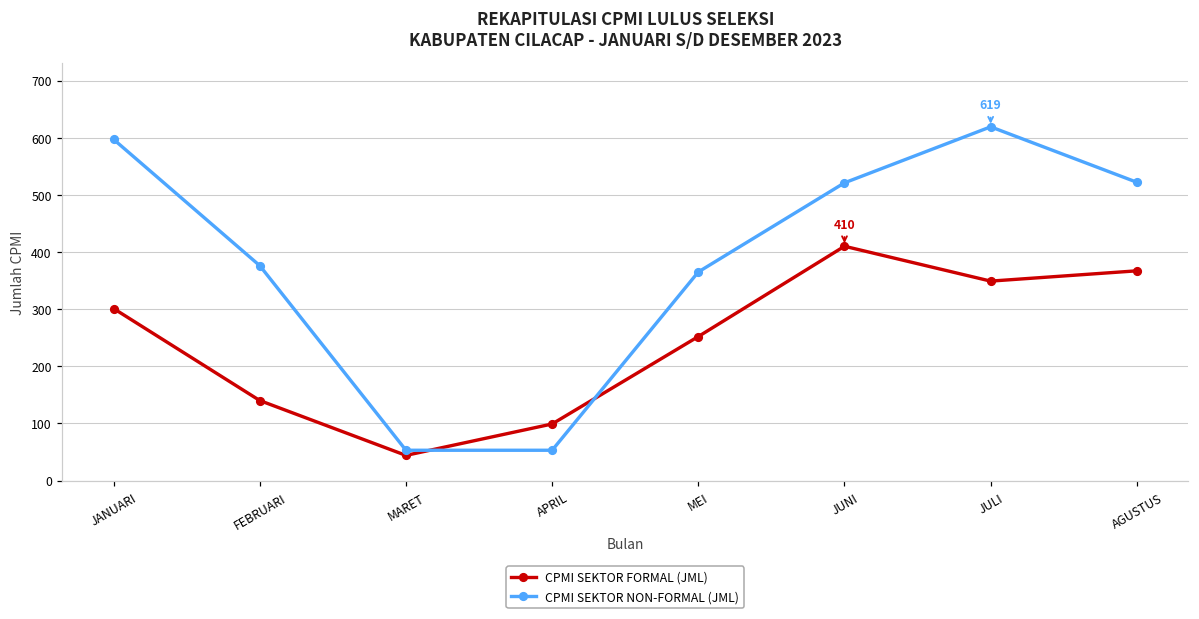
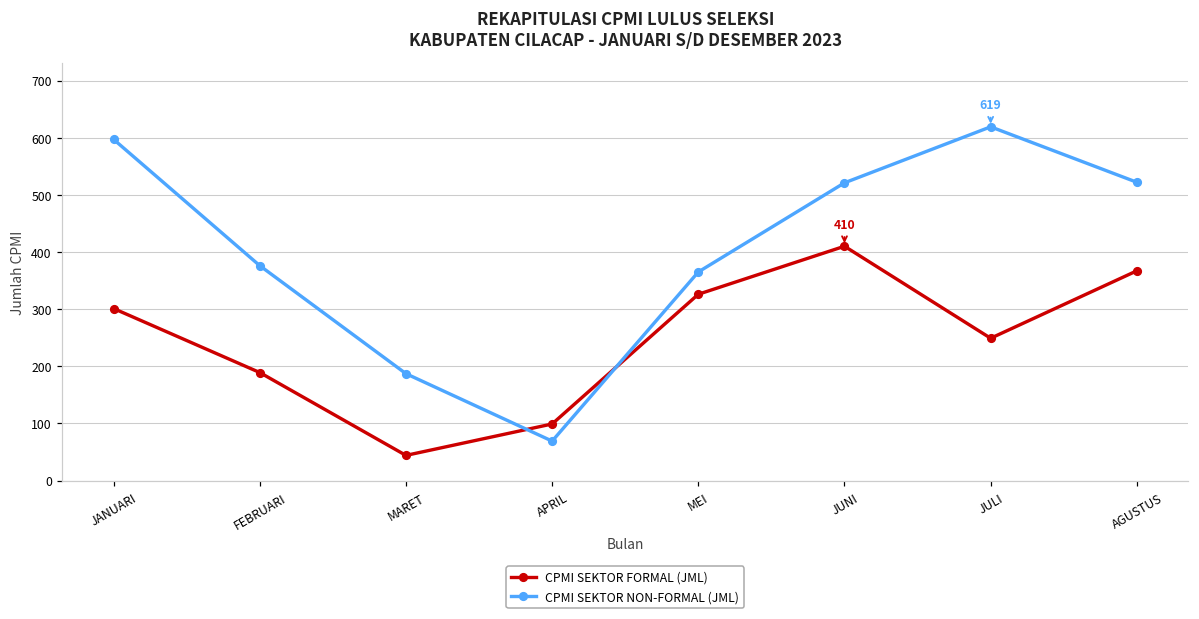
CPMI SEKTOR FORMAL (JML), FEBRUARI: 140 -> 190
CPMI SEKTOR NON-FORMAL (JML), MARET: 50 -> 190
CPMI SEKTOR NON-FORMAL (JML), APRIL: 50 -> 70
CPMI SEKTOR FORMAL (JML), MEI: 250 -> 330
CPMI SEKTOR FORMAL (JML), JULI: 350 -> 250
